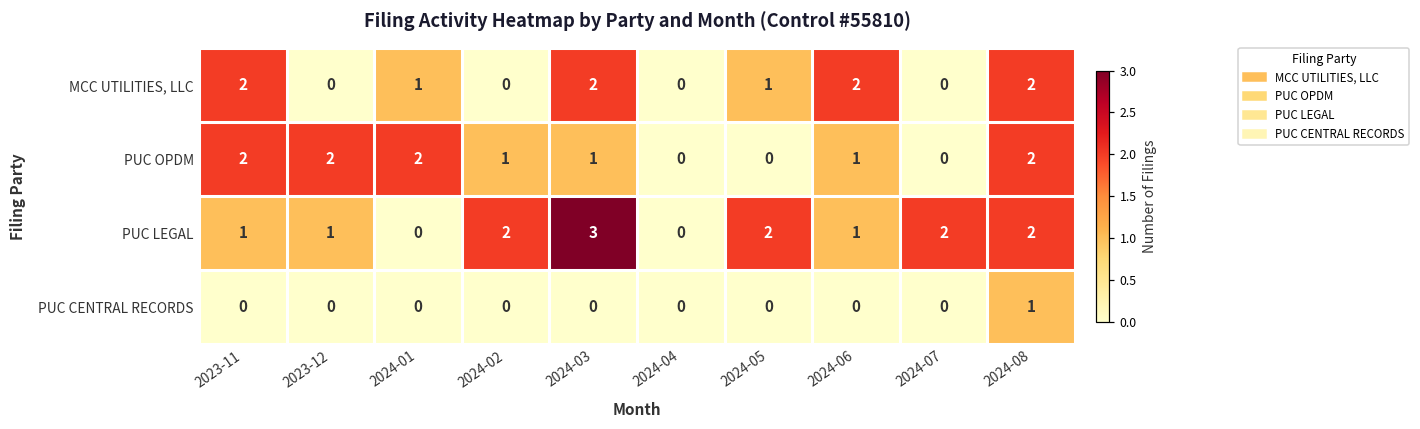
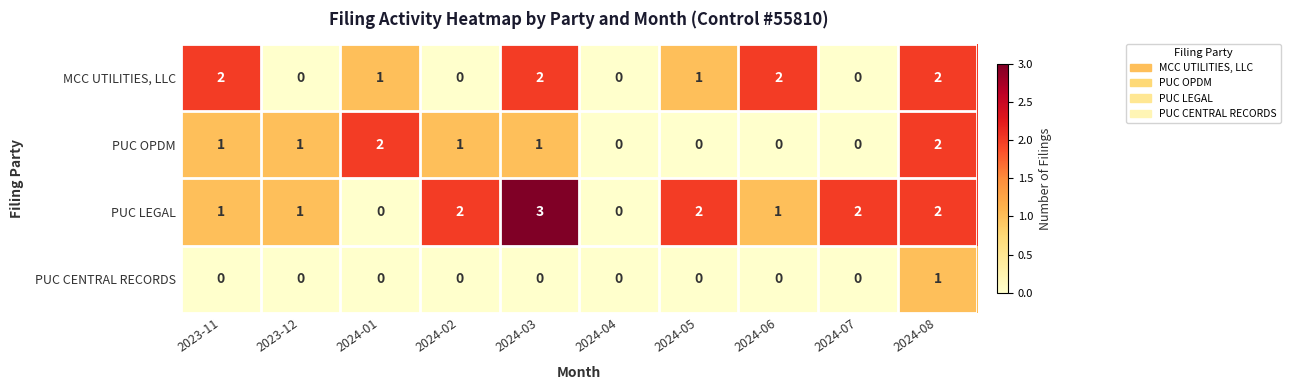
PUC OPDM, 2023-11: 2 -> 1
PUC OPDM, 2023-12: 2 -> 1
PUC OPDM, 2024-06: 1 -> 0
